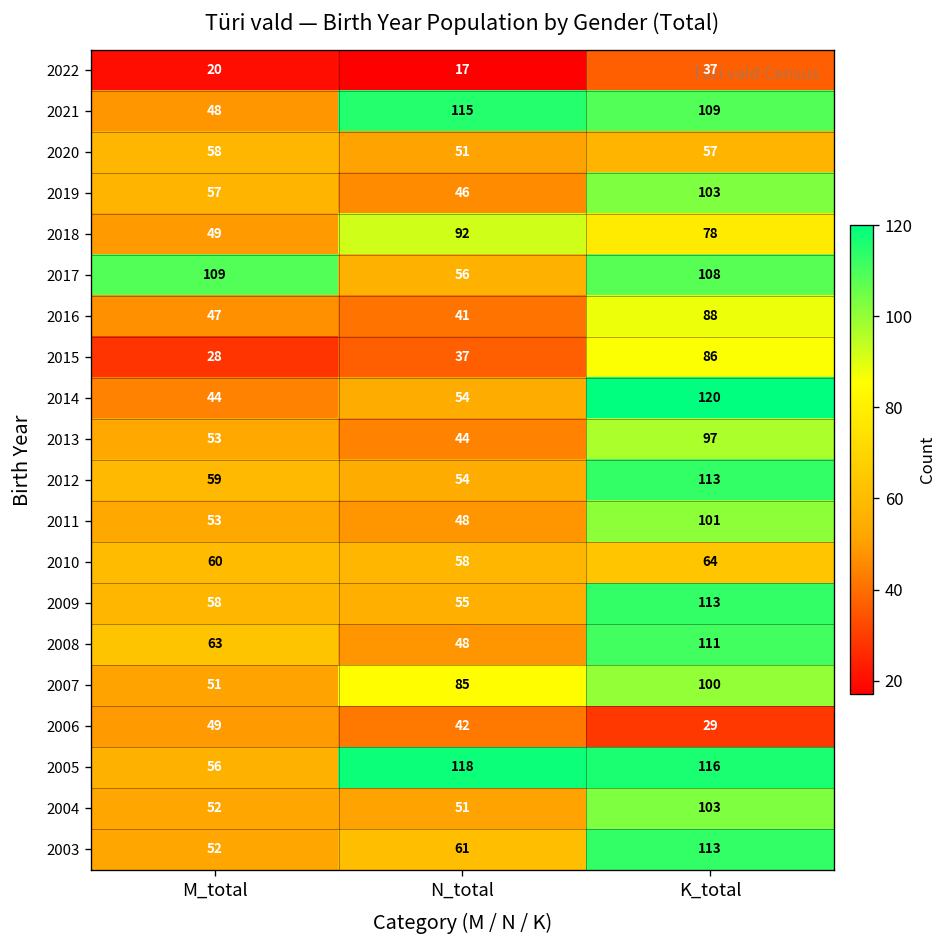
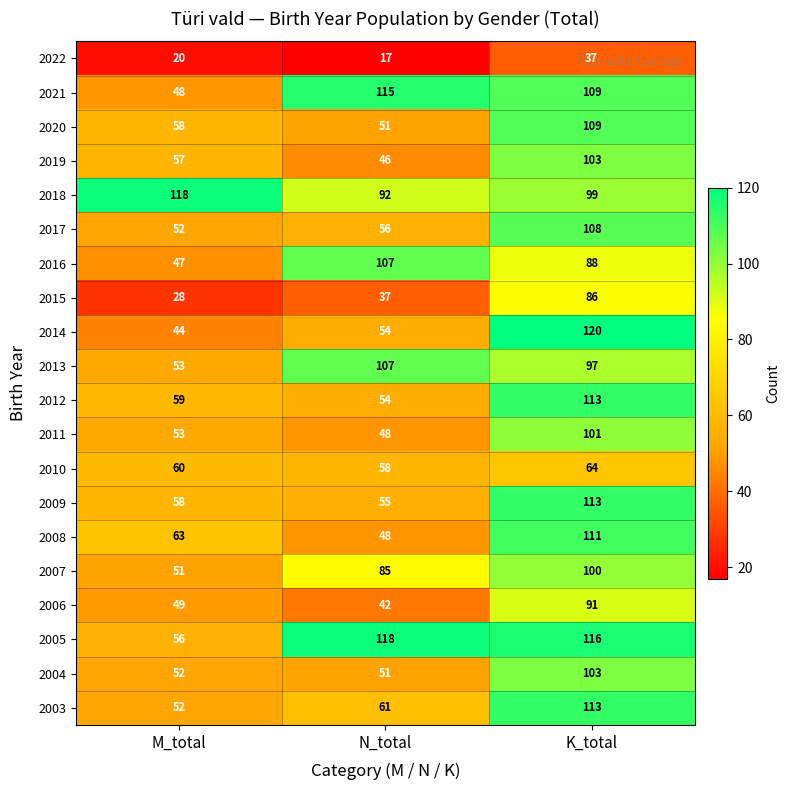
2020, K_total: 57 -> 109
2018, M_total: 49 -> 118
2018, K_total: 78 -> 99
2017, M_total: 109 -> 52
2016, N_total: 41 -> 107
2013, N_total: 44 -> 107
2006, K_total: 29 -> 91
